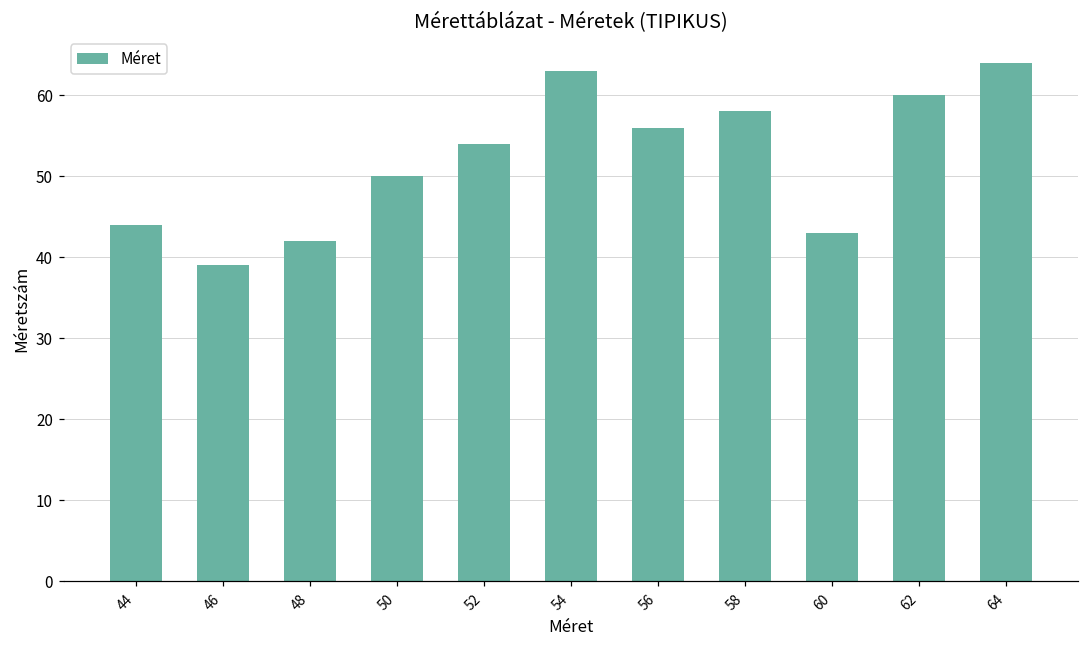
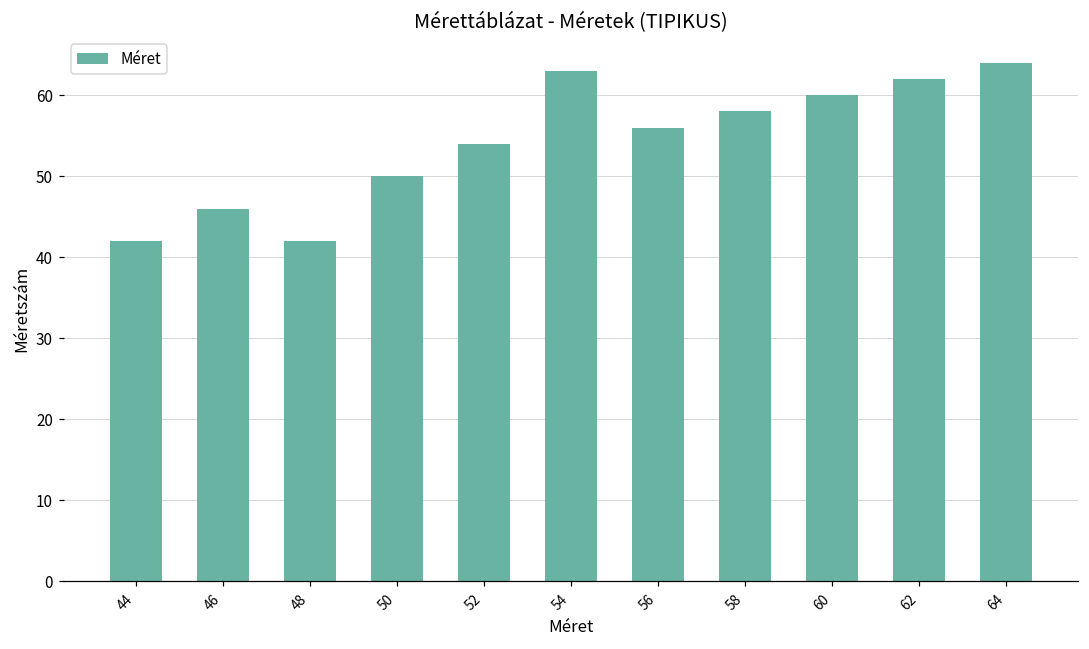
44: 44 -> 42
46: 39 -> 46
60: 43 -> 60
62: 60 -> 62
